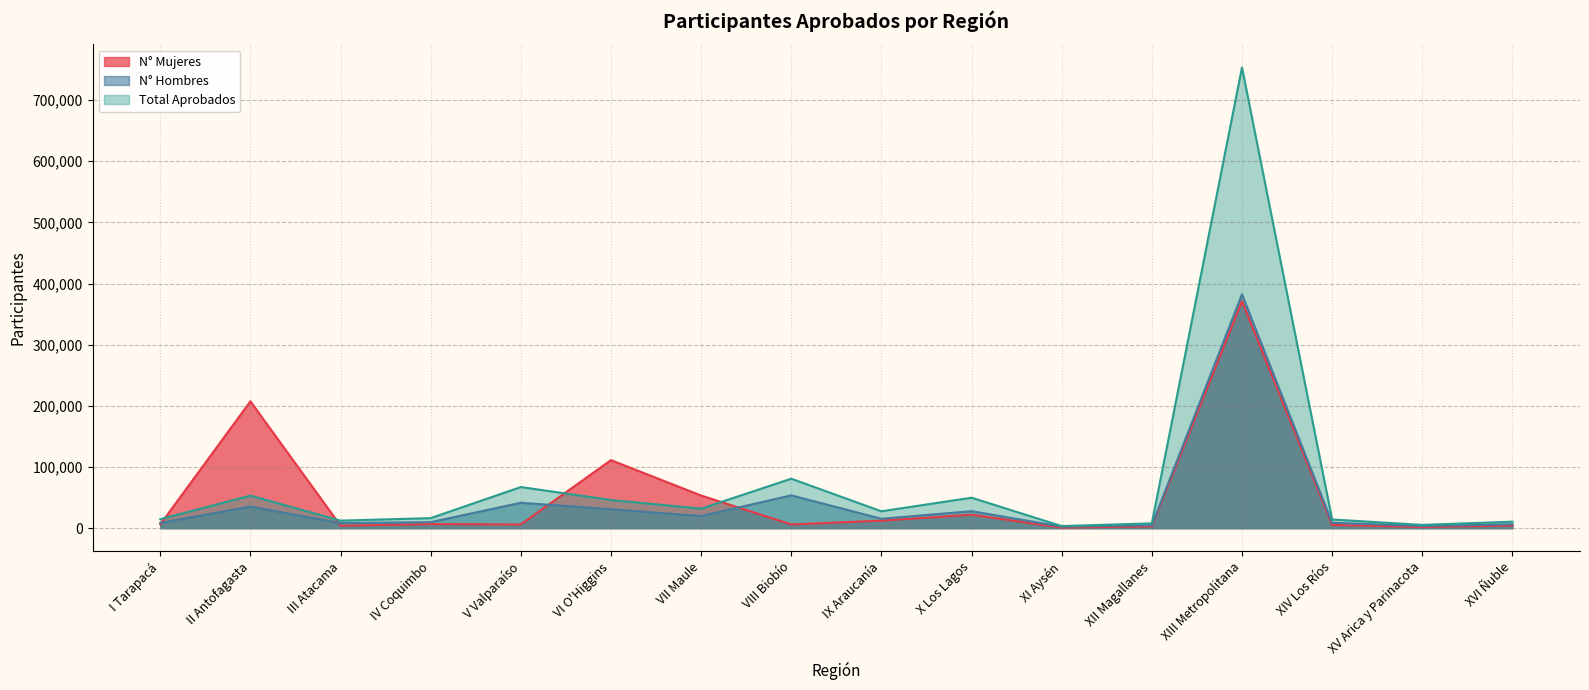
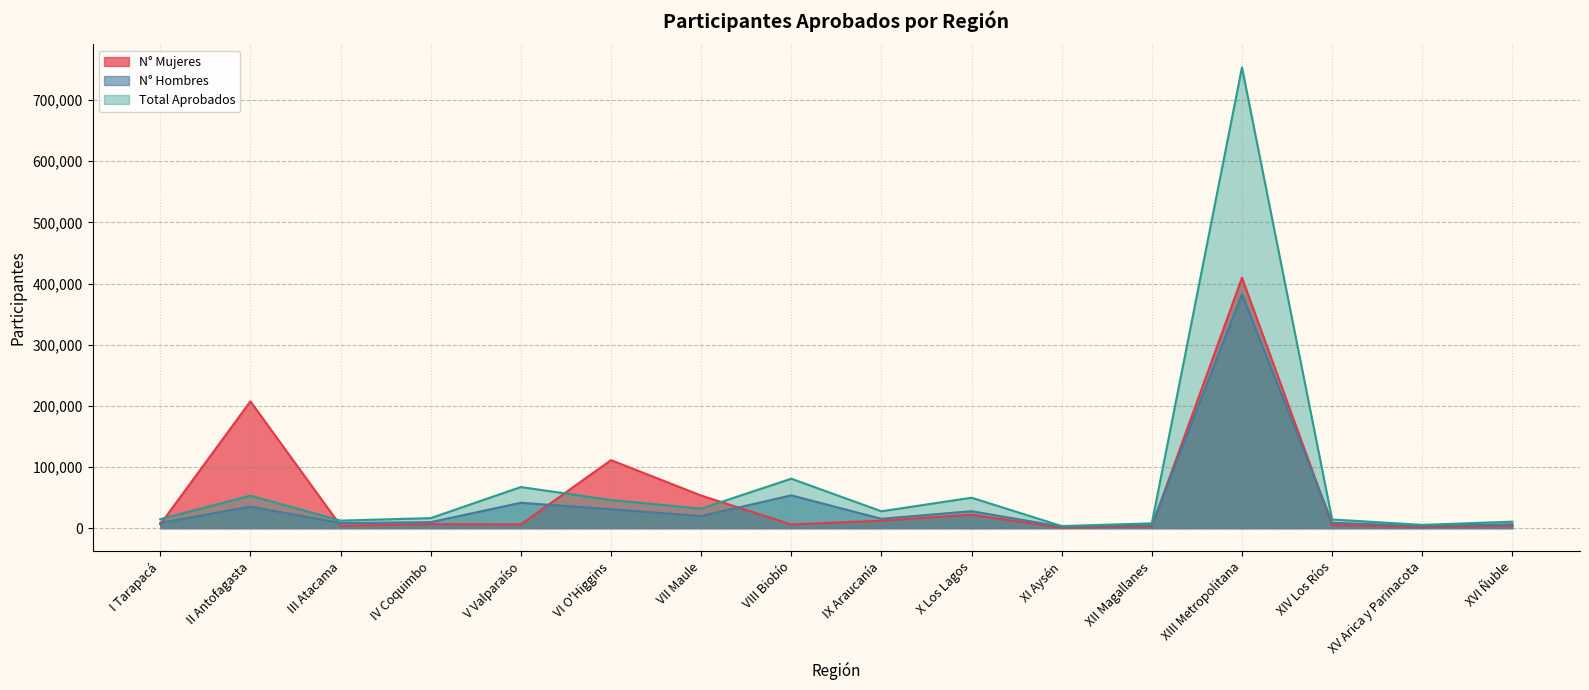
N° Mujeres, XIII Metropolitana: 370,000 -> 410,000
